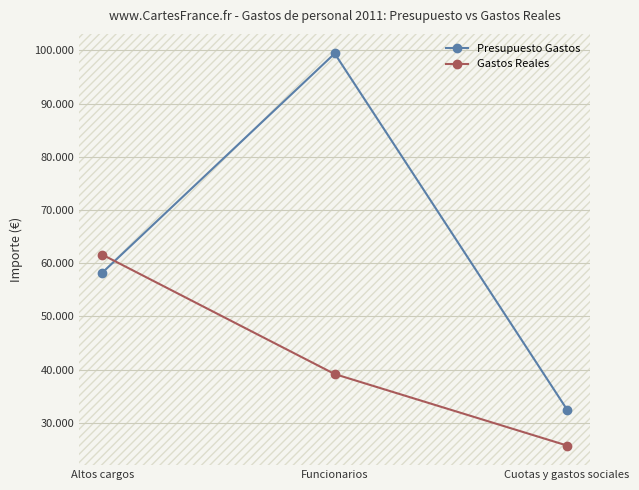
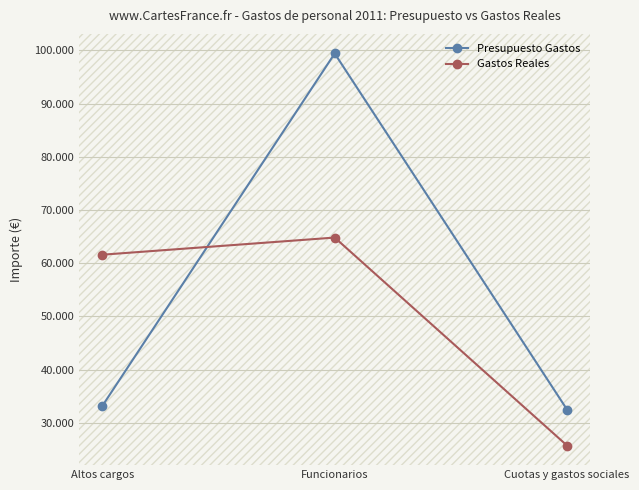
Presupuesto Gastos, Altos cargos: 58 -> 33
Gastos Reales, Funcionarios: 39 -> 65
